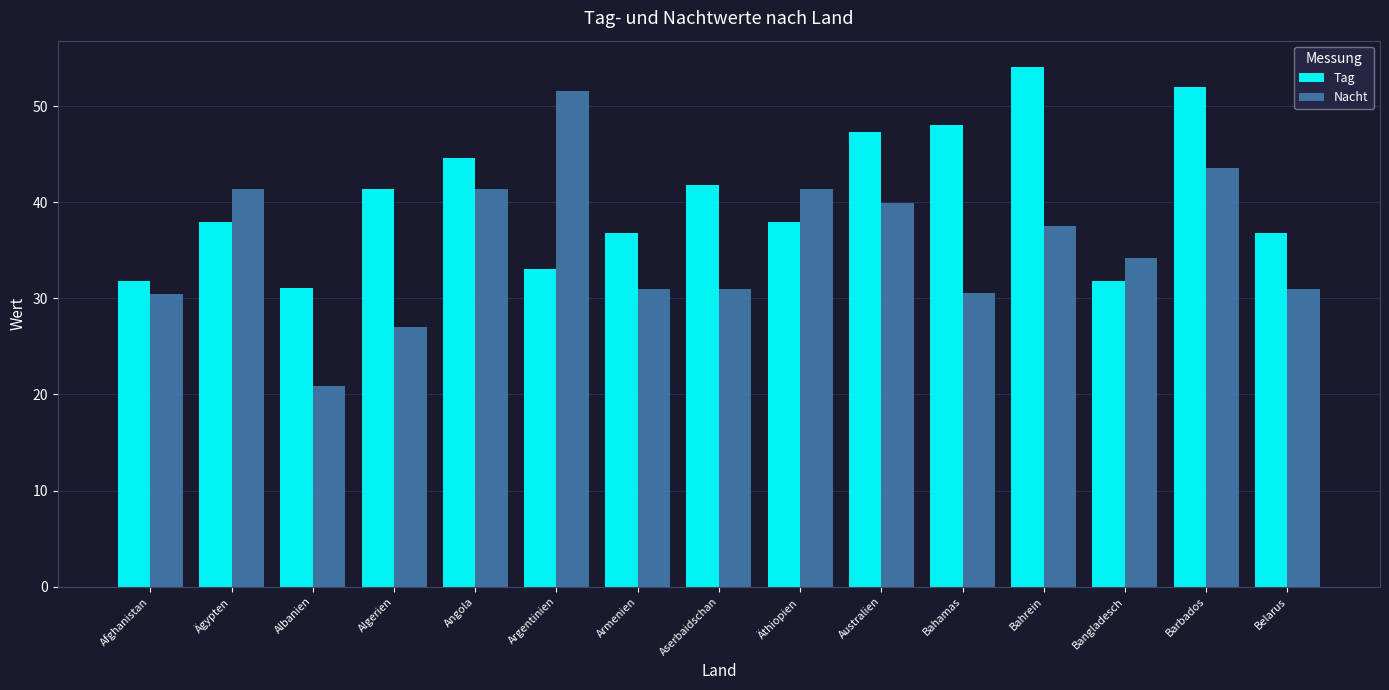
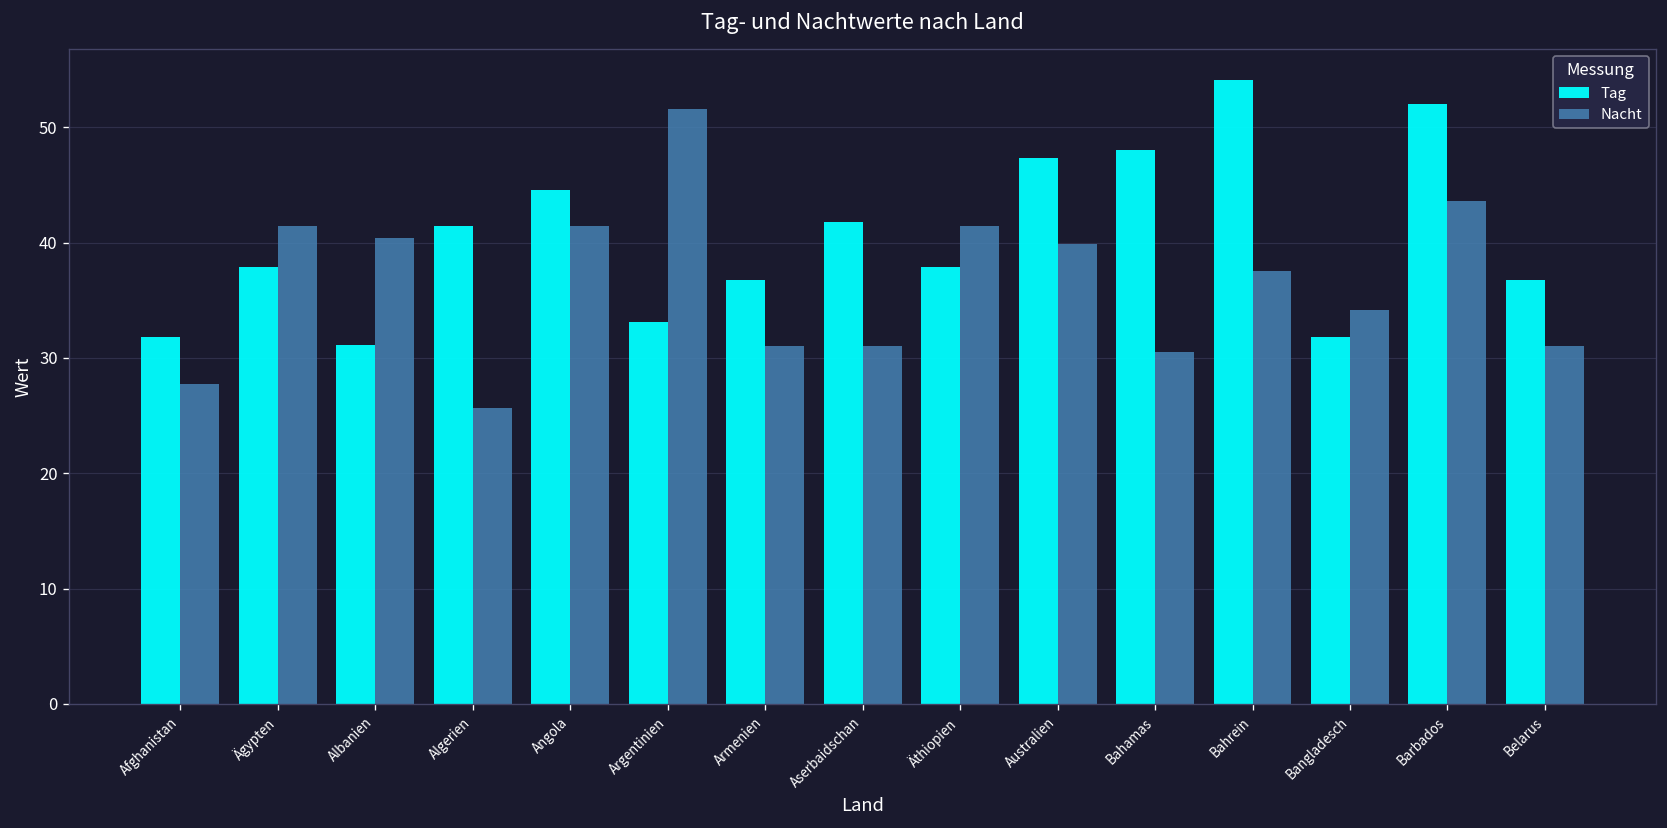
Nacht, Afghanistan: 30 -> 28
Nacht, Albanien: 21 -> 40
Nacht, Algerien: 27 -> 26
